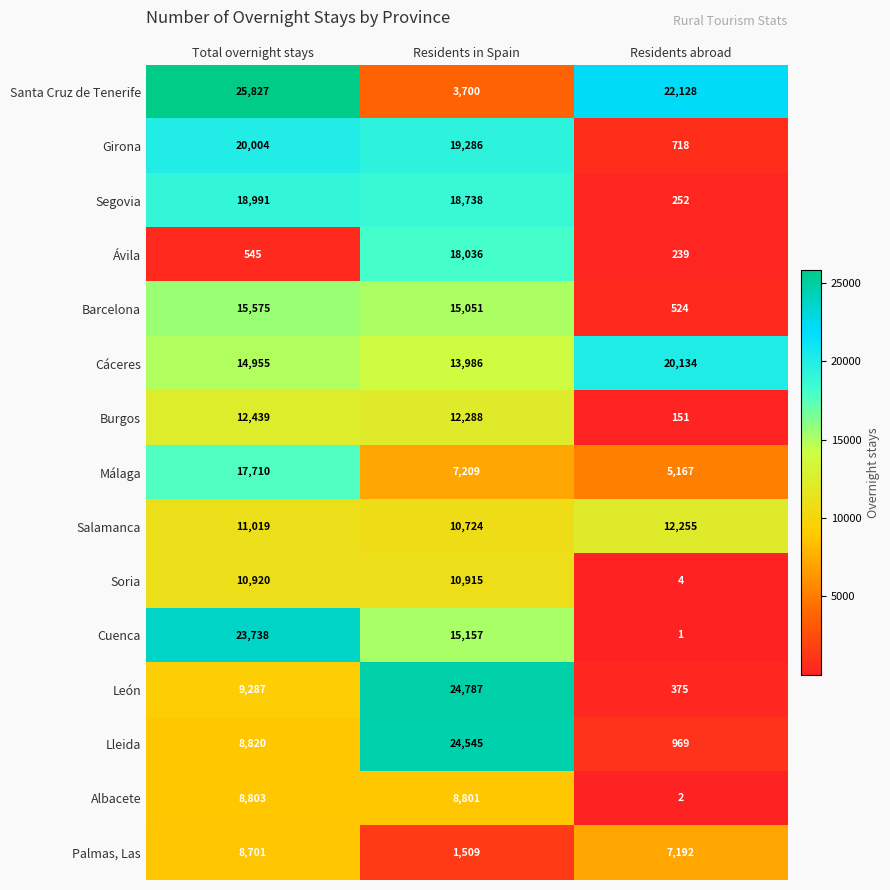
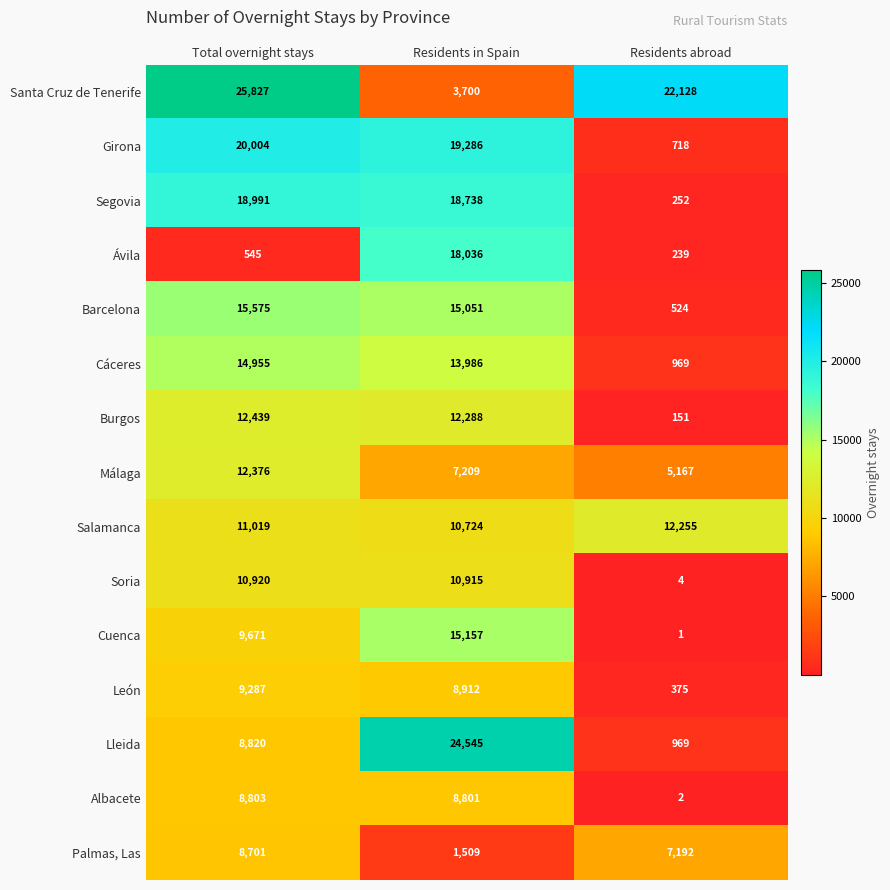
Cáceres, Residents abroad: 20,134 -> 969
Málaga, Total overnight stays: 17,710 -> 12,376
Cuenca, Total overnight stays: 23,738 -> 9,671
León, Residents in Spain: 24,787 -> 8,912
